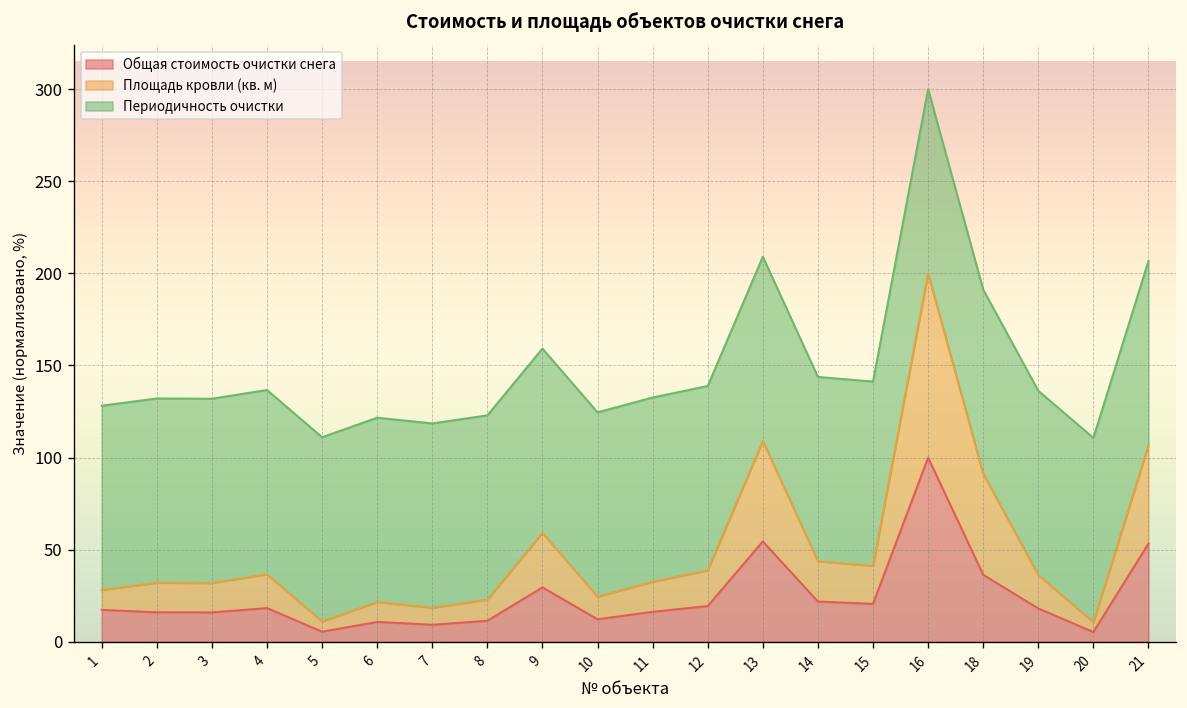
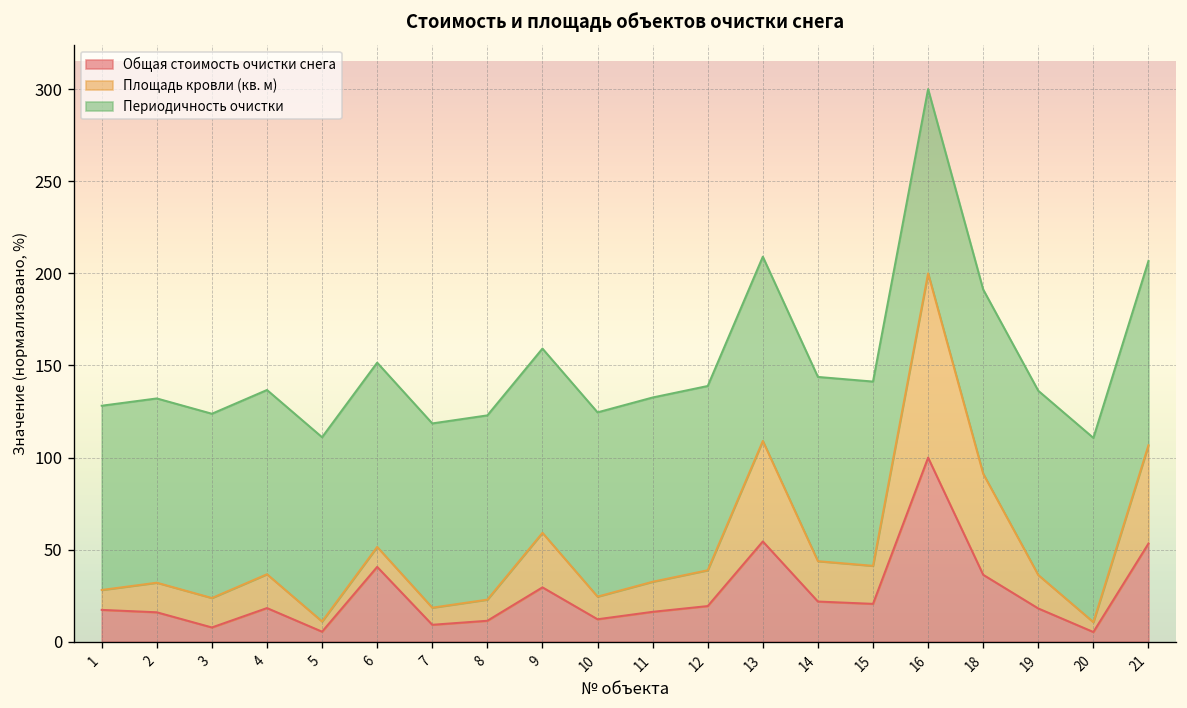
Общая стоимость очистки снега, 3: 16 -> 8
Общая стоимость очистки снега, 6: 11 -> 41
